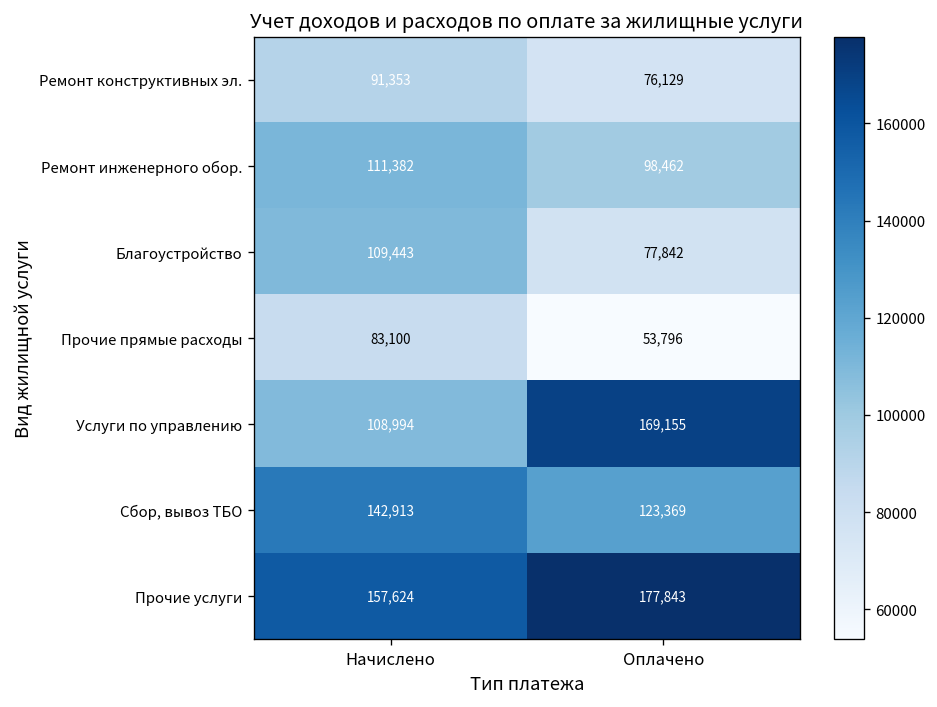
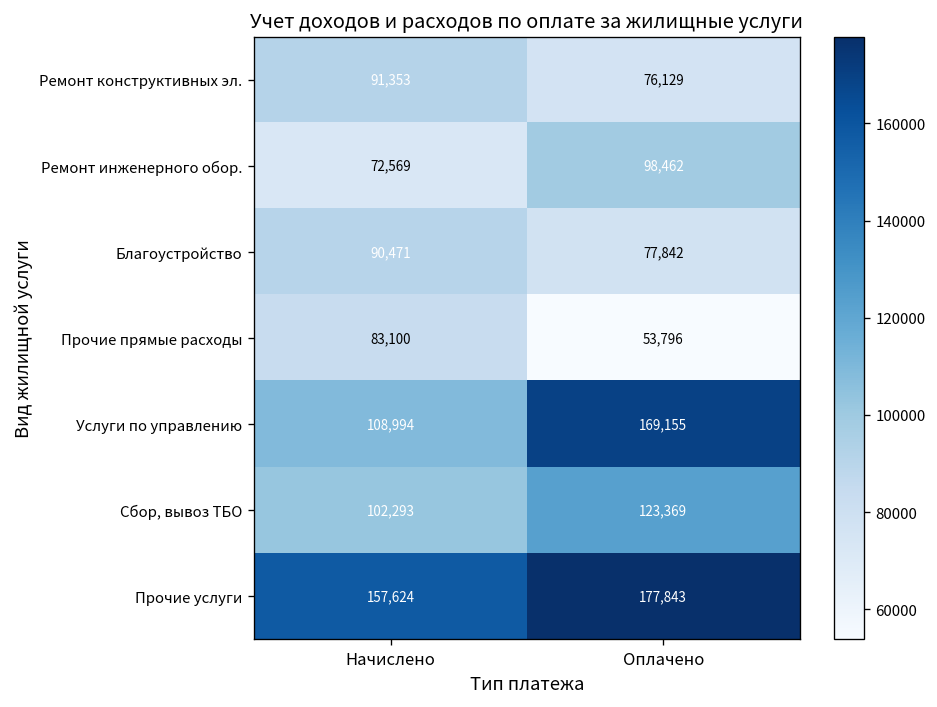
Ремонт инженерного обор., Начислено: 111,382 -> 72,569
Благоустройство, Начислено: 109,443 -> 90,471
Сбор, вывоз ТБО, Начислено: 142,913 -> 102,293
